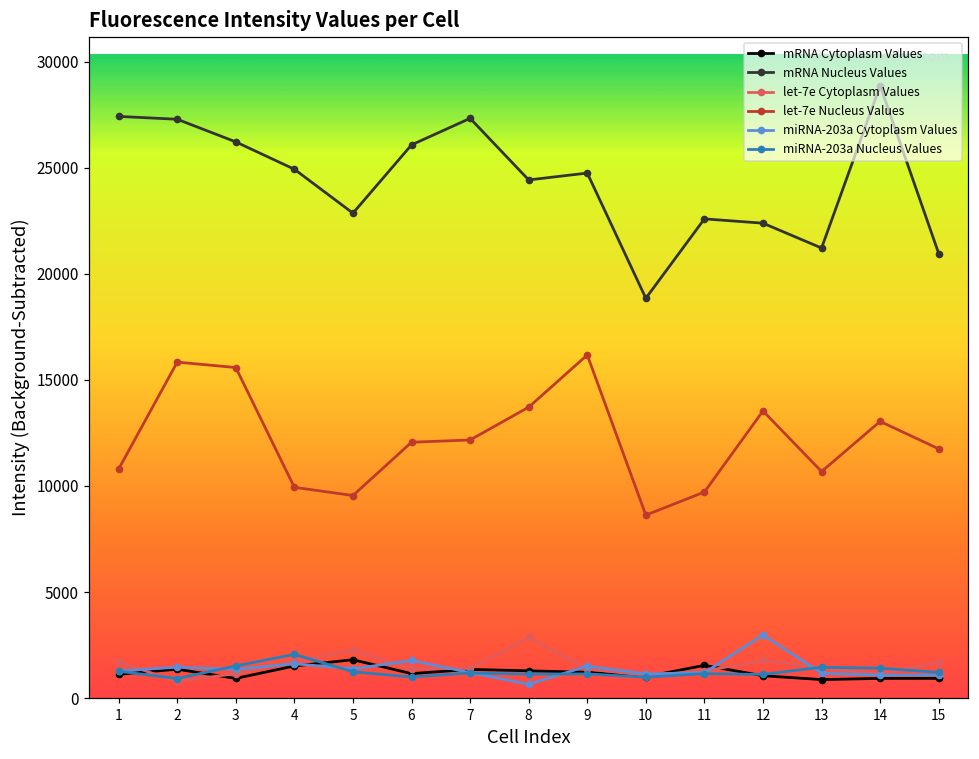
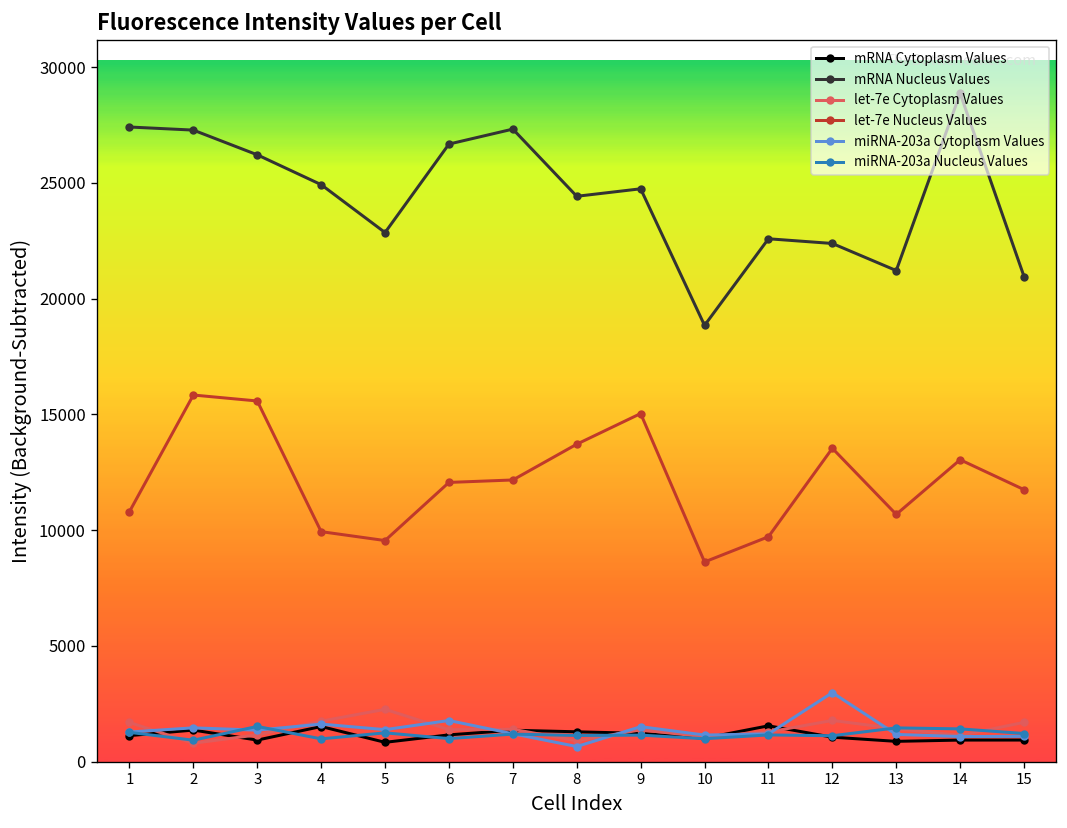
miRNA-203a Nucleus Values, 4: 2100 -> 1000
mRNA Cytoplasm Values, 5: 1800 -> 800
mRNA Nucleus Values, 6: 26100 -> 26700
let-7e Cytoplasm Values, 8: 2900 -> 900
let-7e Nucleus Values, 9: 16200 -> 15000
